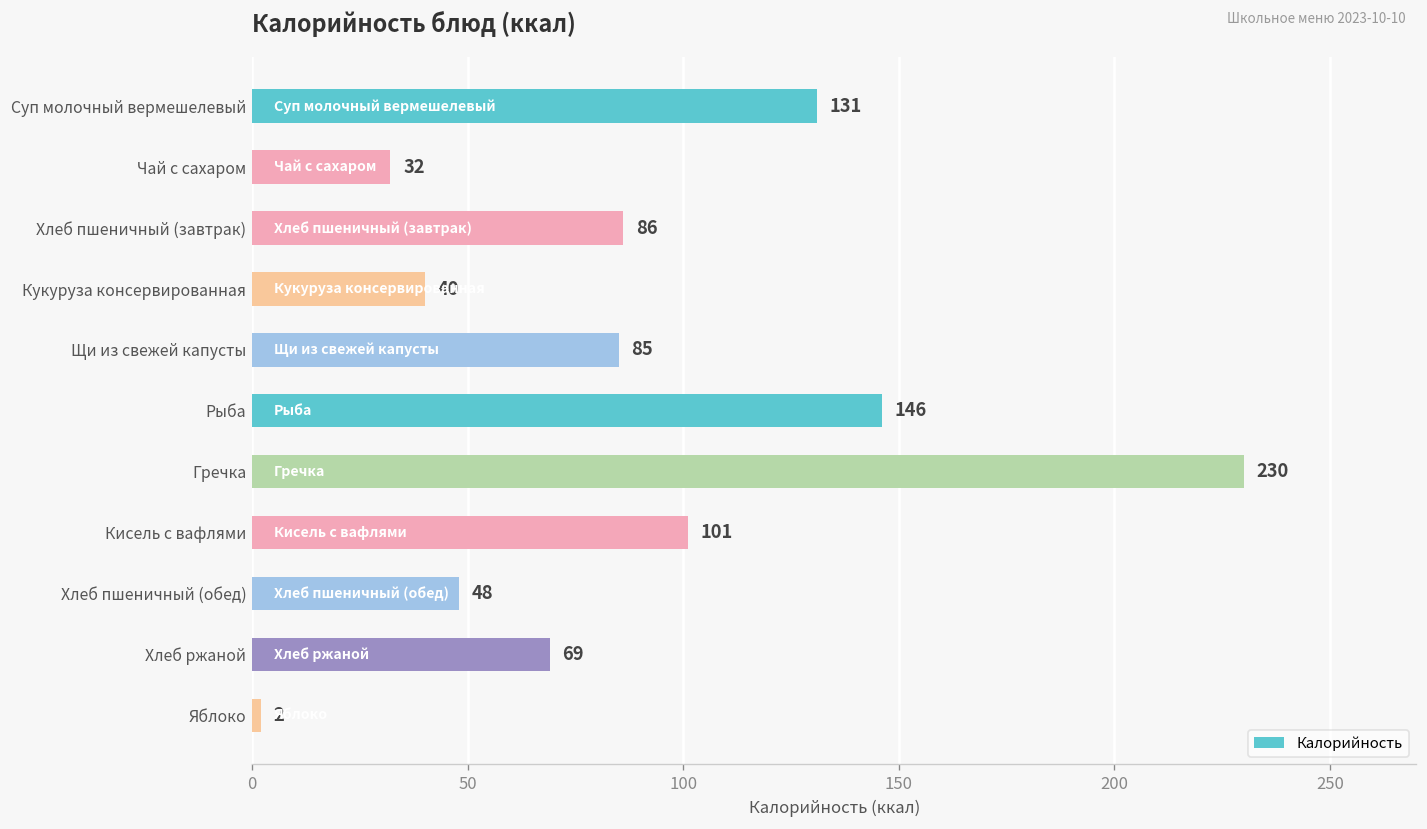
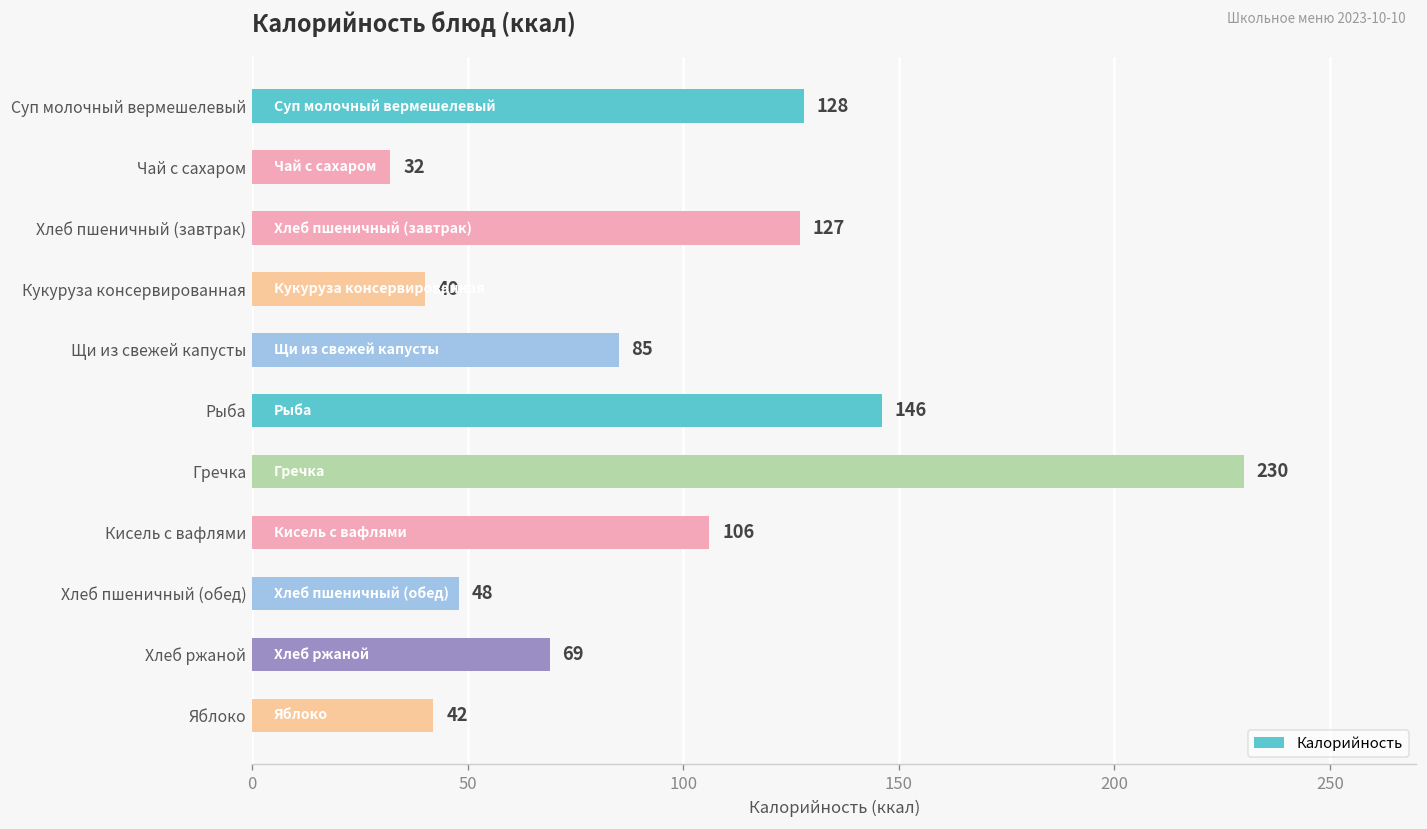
Суп молочный вермешелевый: 131 -> 128
Хлеб пшеничный (завтрак): 86 -> 127
Кисель с вафлями: 101 -> 106
Яблоко: 2 -> 42
